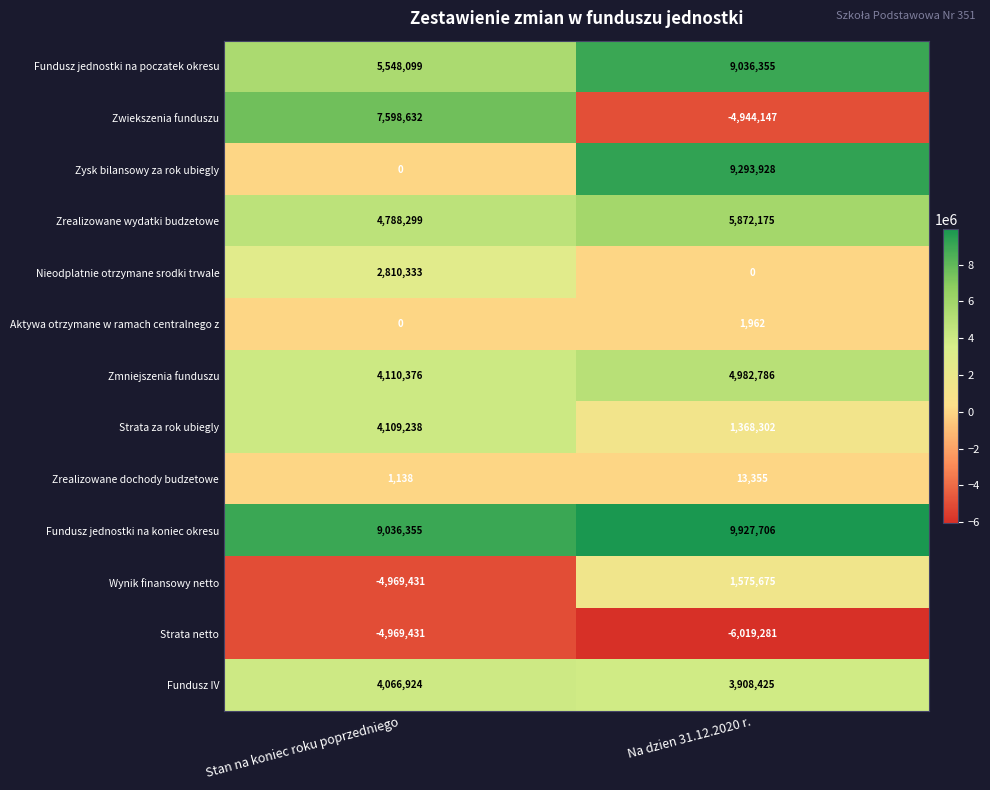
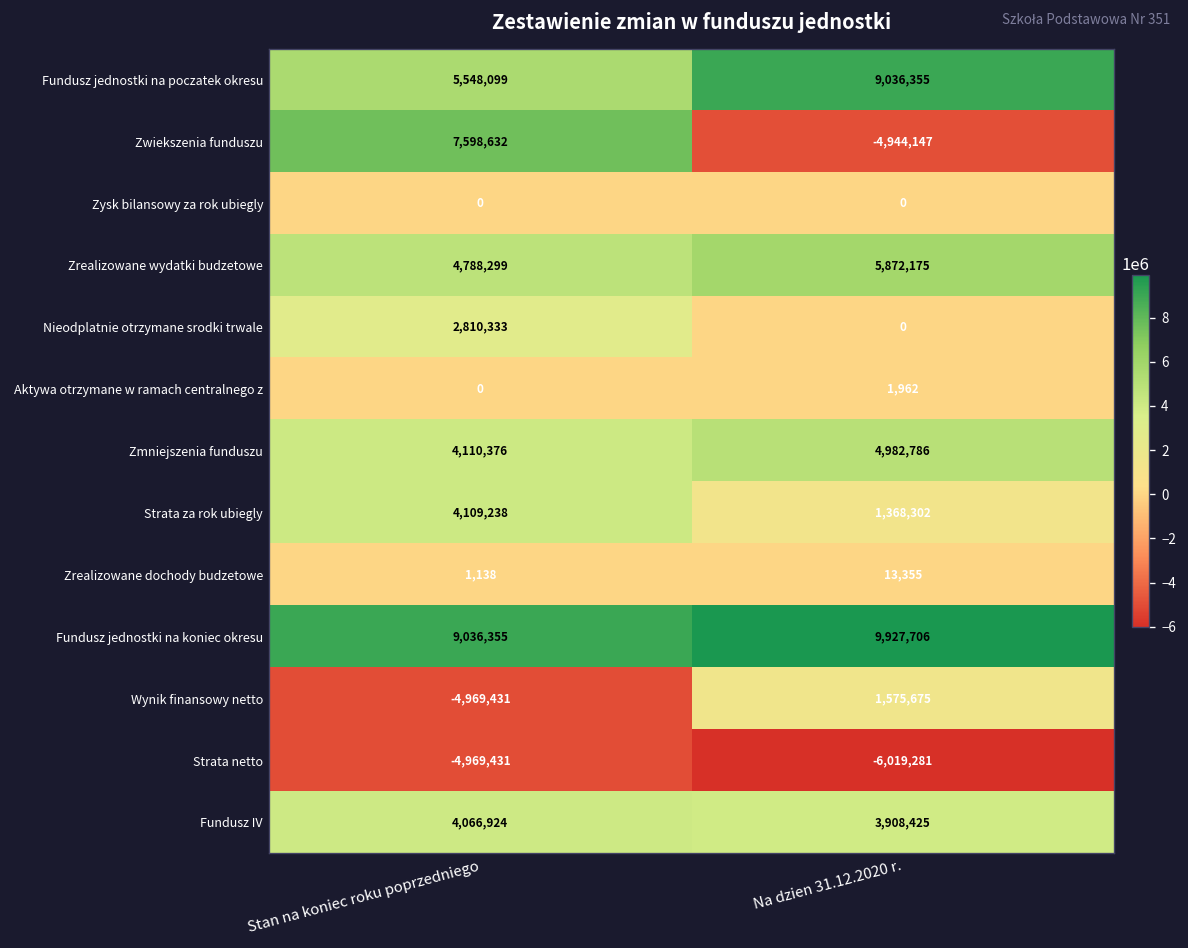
Zysk bilansowy za rok ubiegly, Na dzien 31.12.2020 r.: 9,293,928 -> 0
